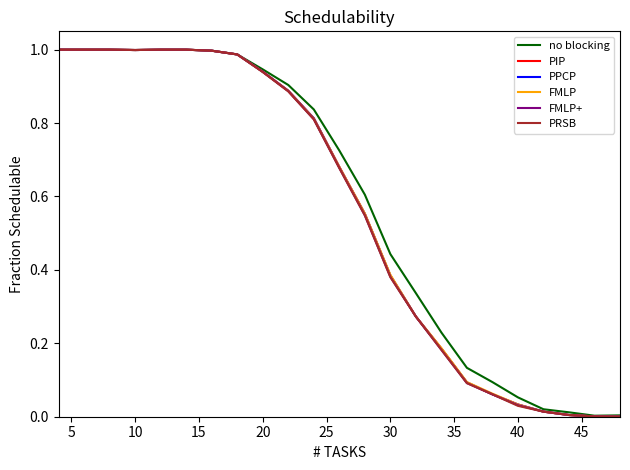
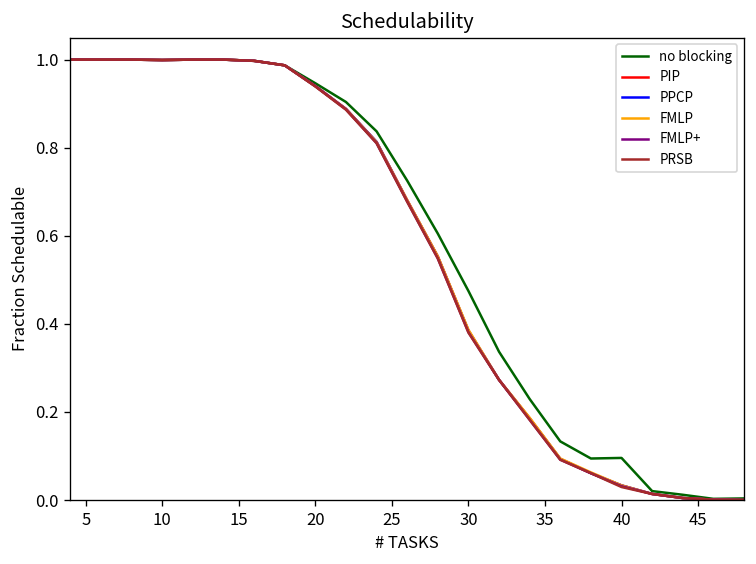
no blocking, 30: 0.44 -> 0.47
no blocking, 40: 0.05 -> 0.10
